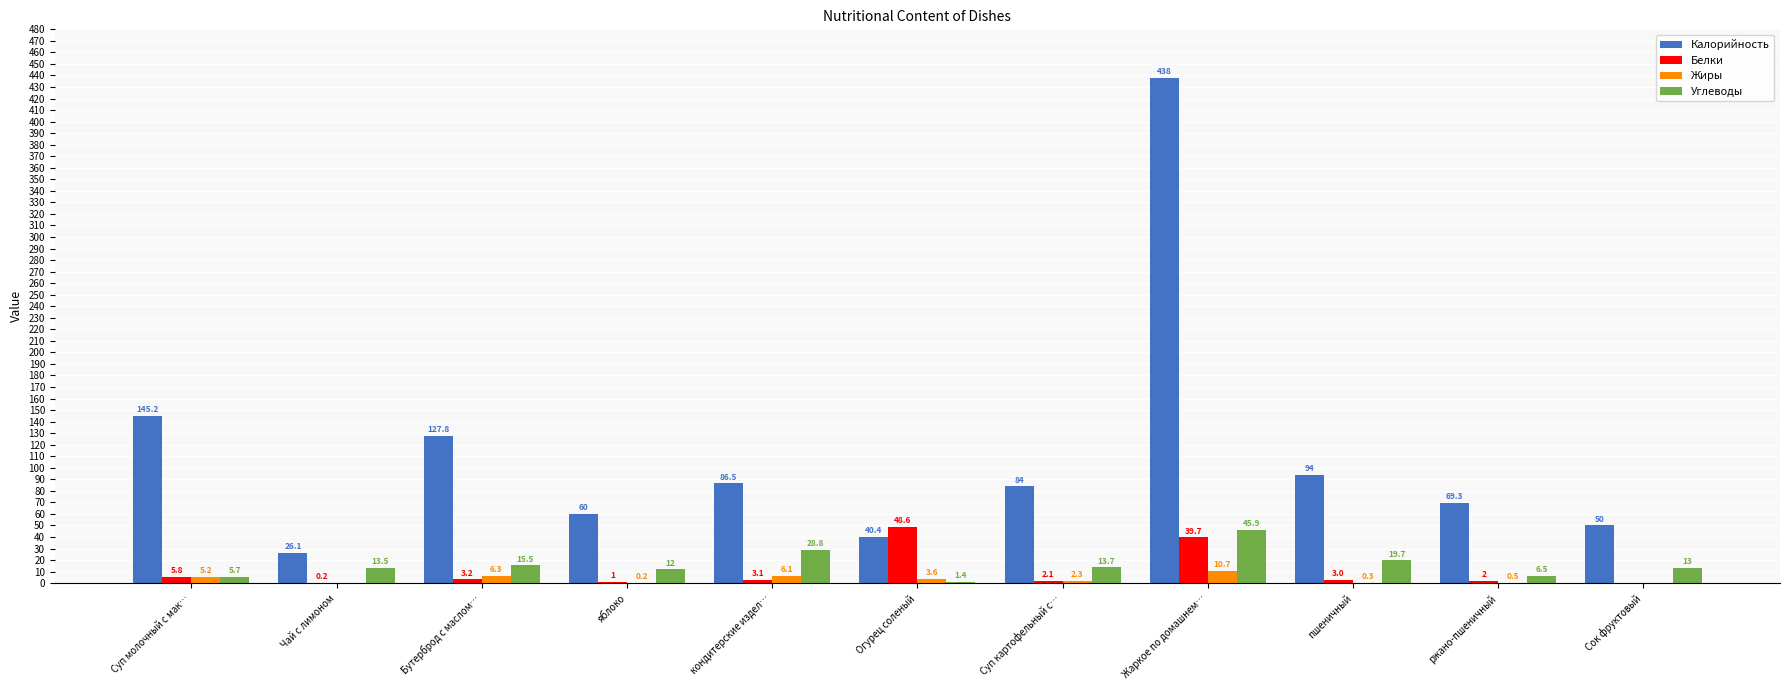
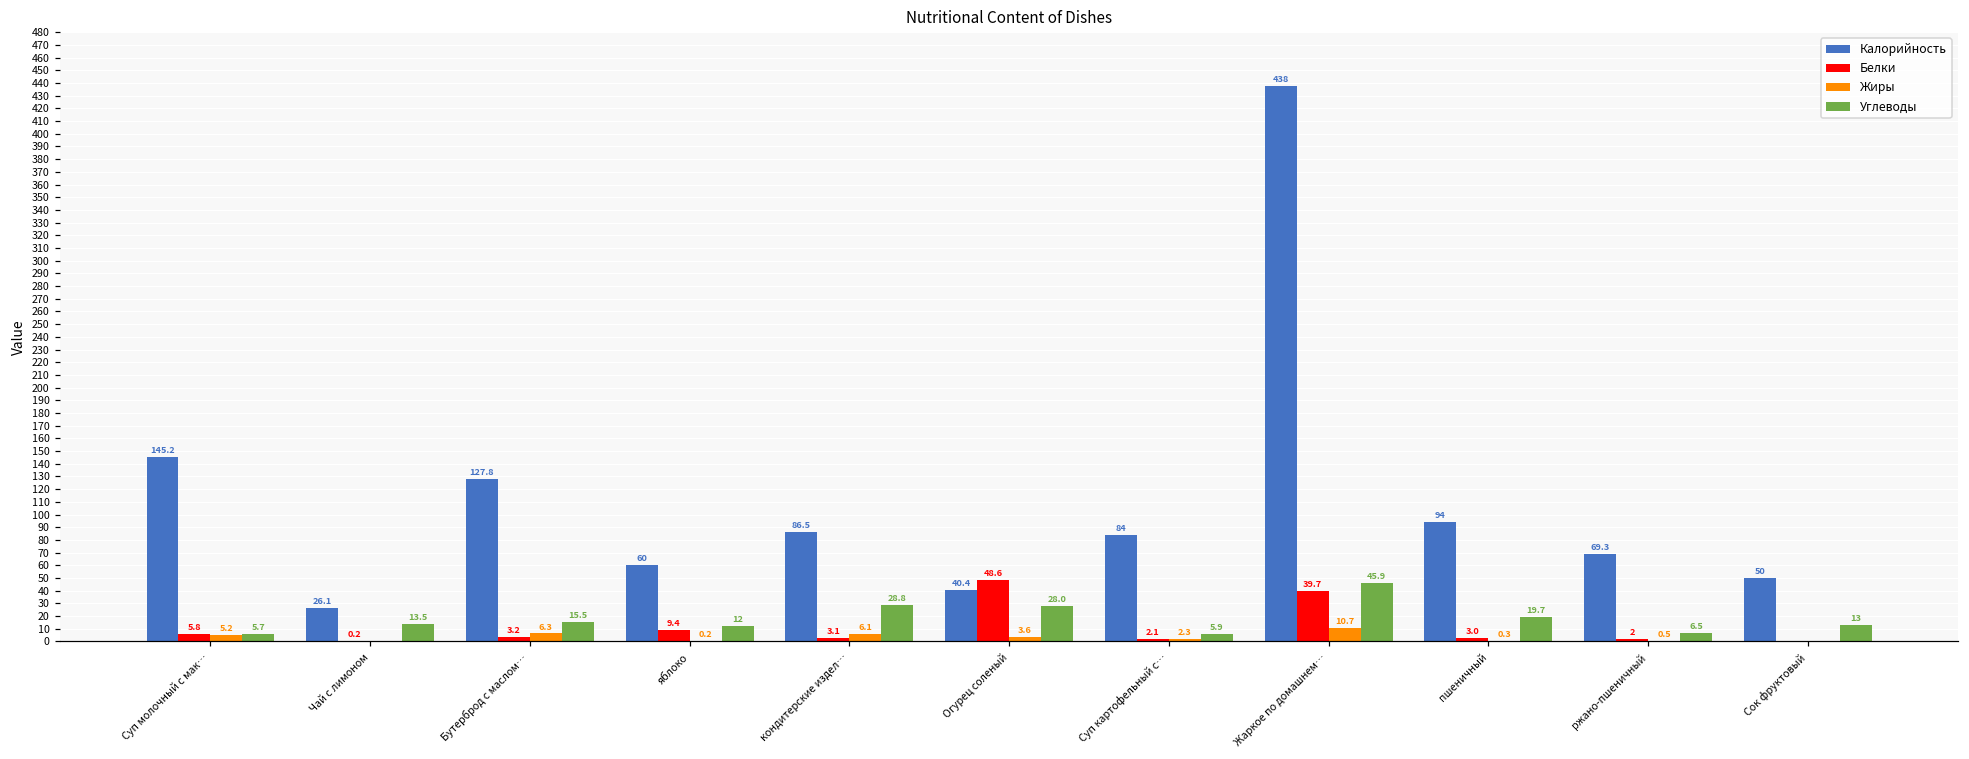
Белки, яблоко: 1 -> 9.4
Углеводы, Огурец соленый: 1.4 -> 28.0
Углеводы, Суп картофельный с…: 13.7 -> 5.9
